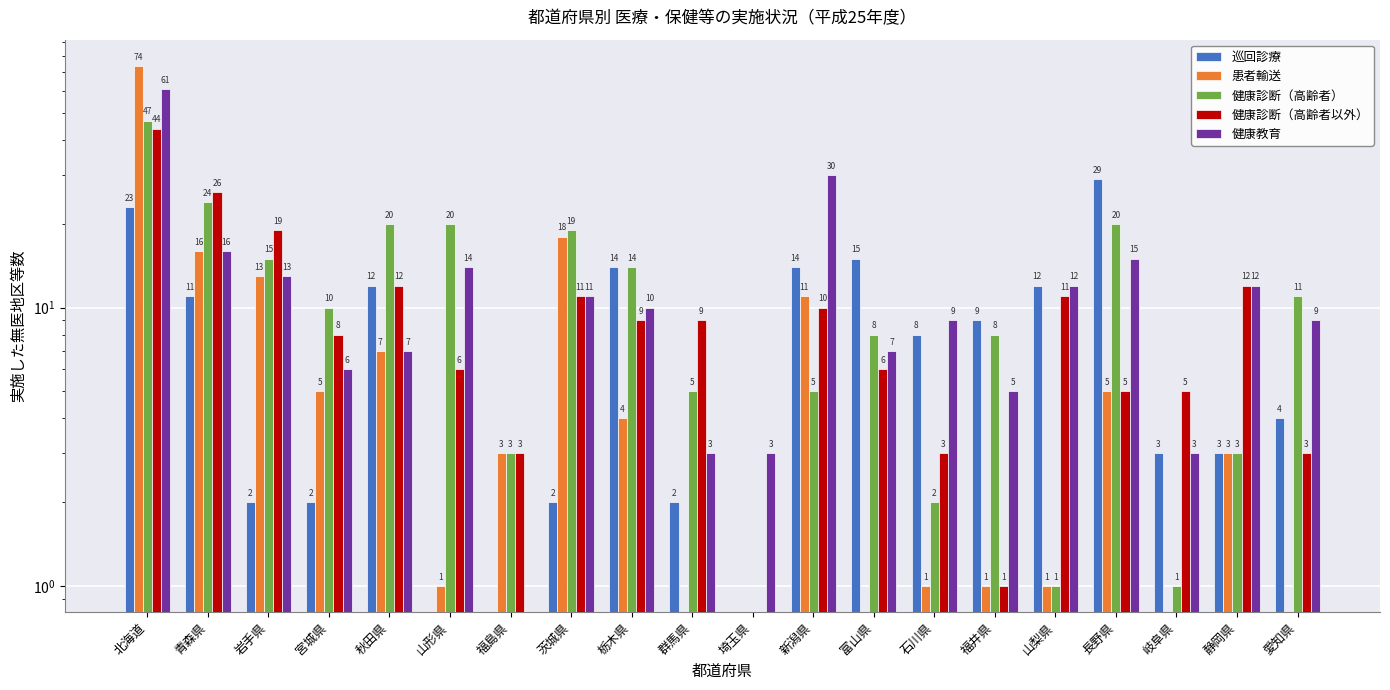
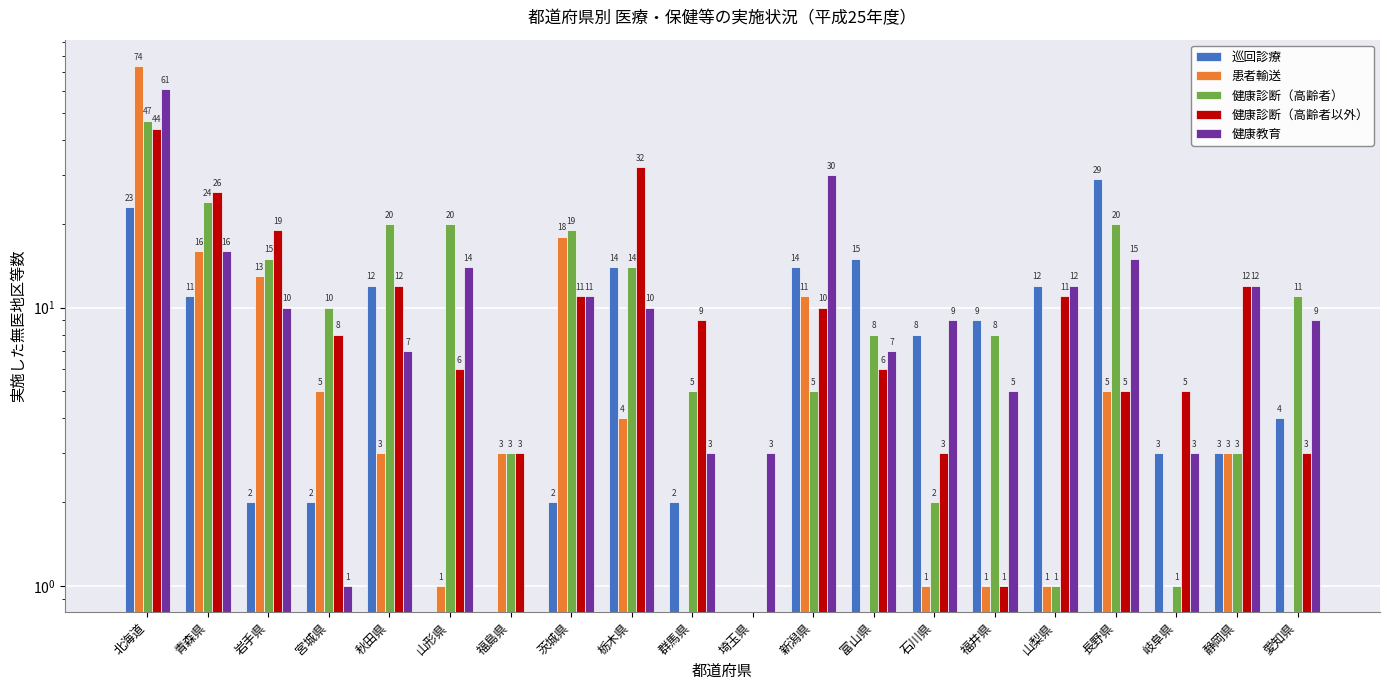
健康教育, 岩手県: 13 -> 10
健康教育, 宮城県: 6 -> 1
患者輸送, 秋田県: 7 -> 3
健康診断（高齢者以外）, 栃木県: 9 -> 32
